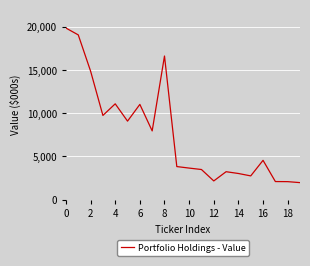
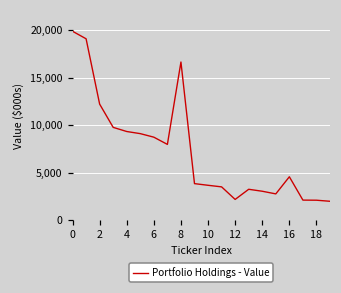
2: 15,000 -> 12,000
4: 11,000 -> 9,000
6: 11,000 -> 9,000
